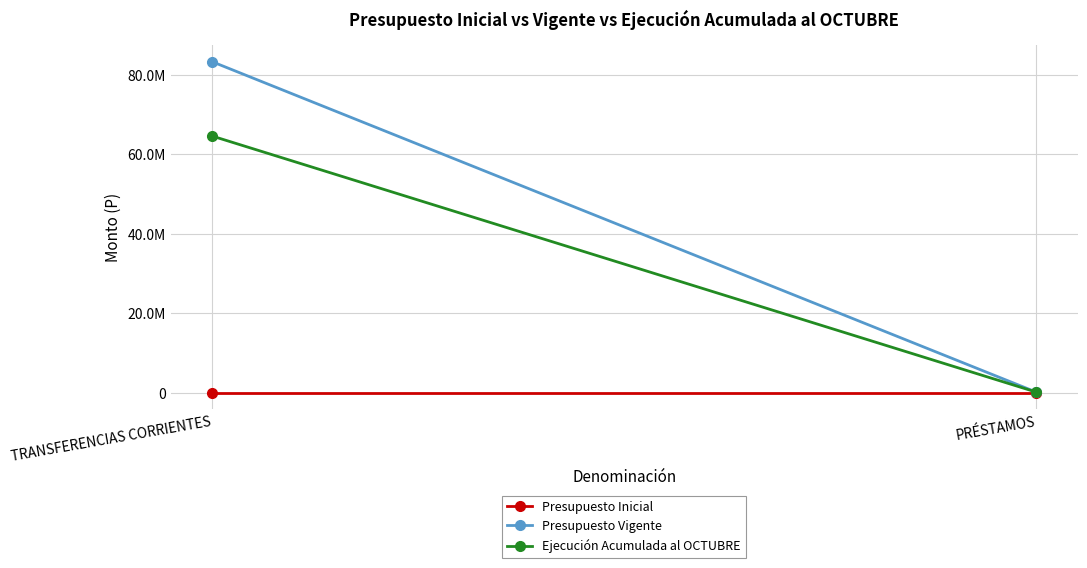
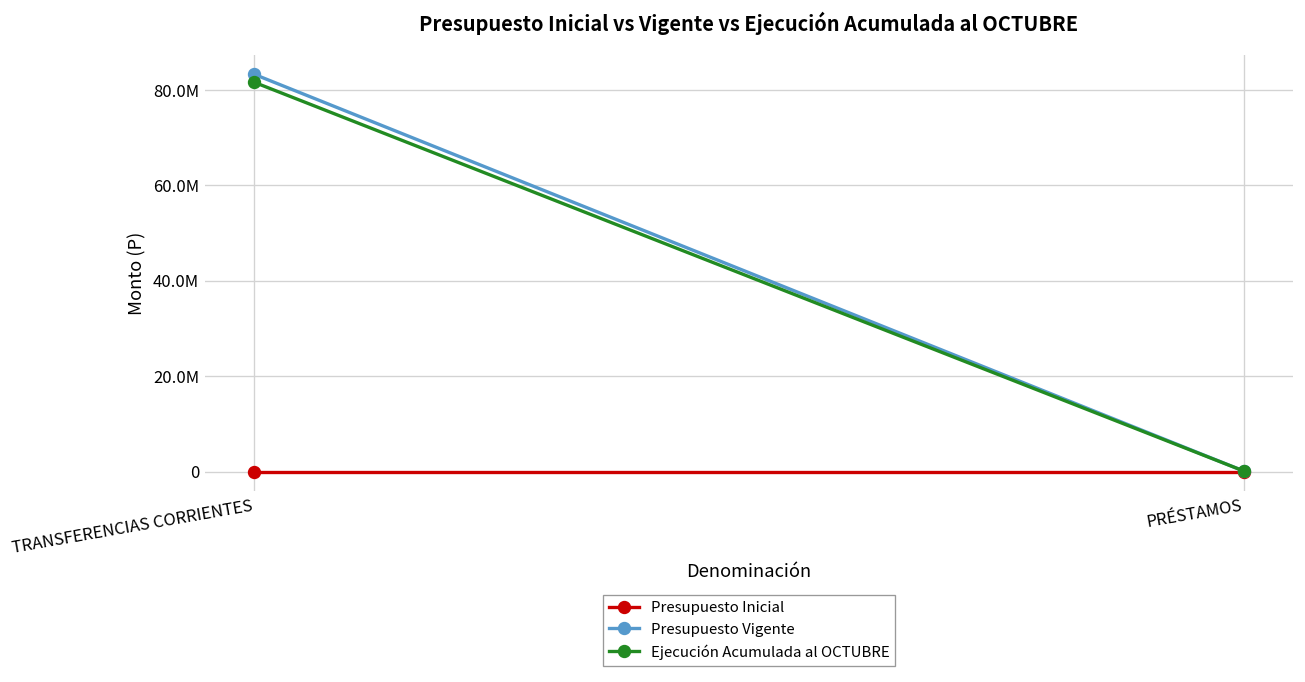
Ejecución Acumulada al OCTUBRE, TRANSFERENCIAS CORRIENTES: 65000000 -> 82000000
